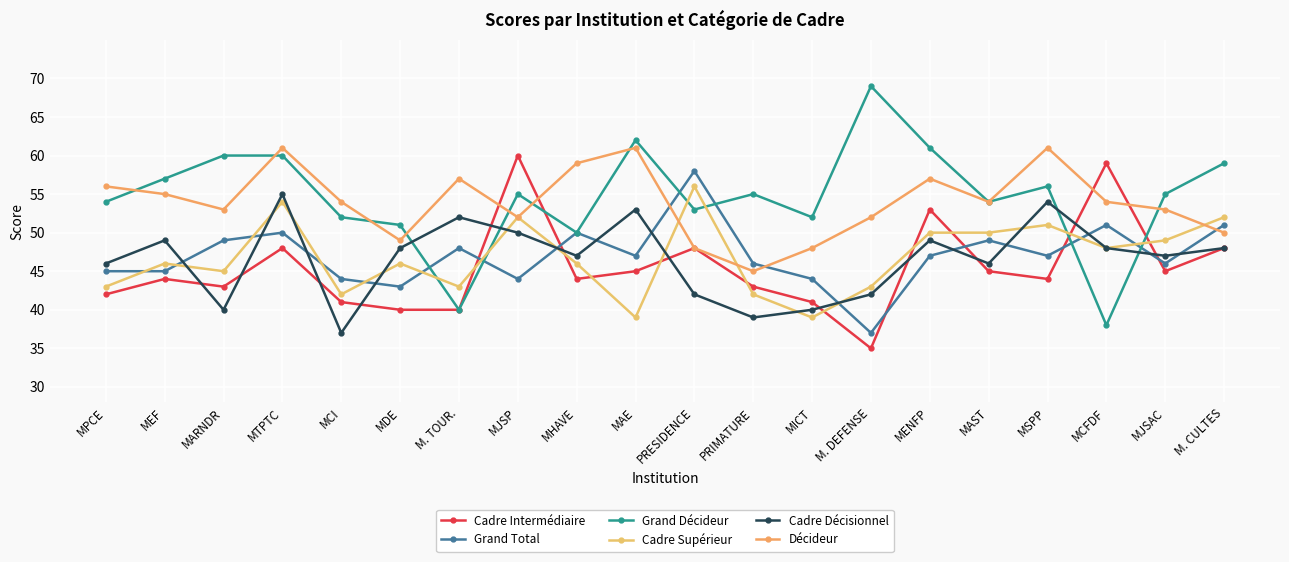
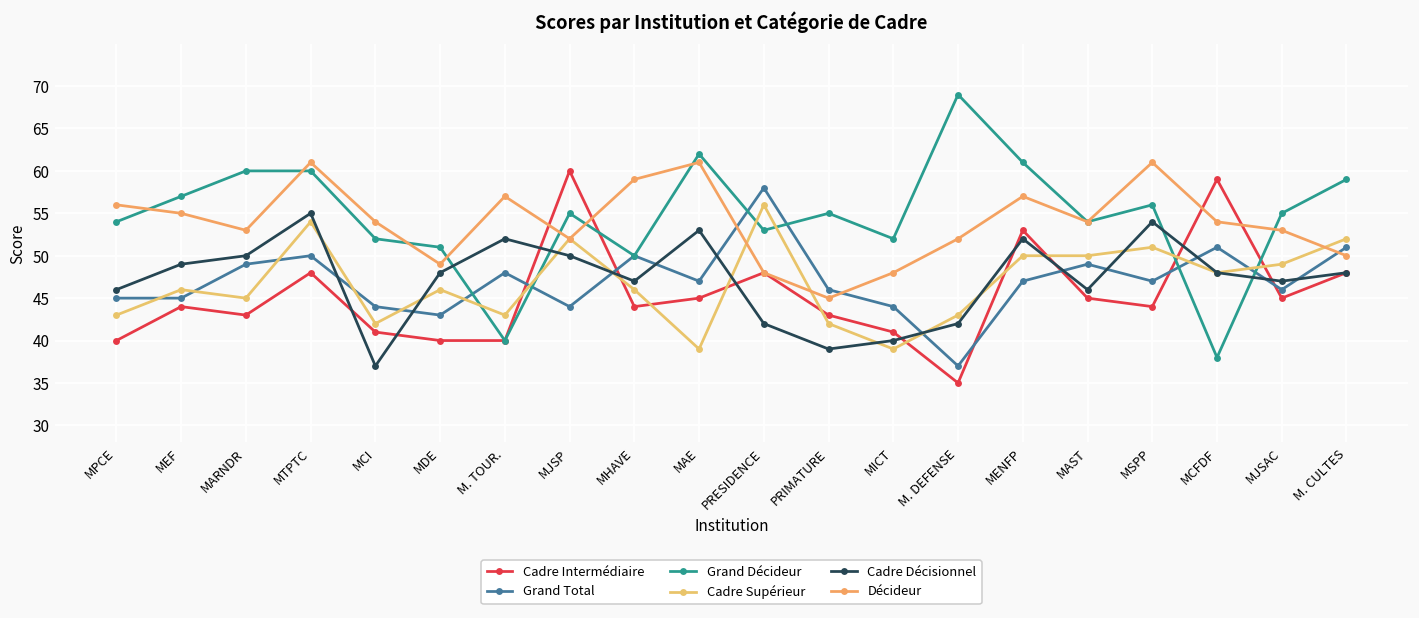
Cadre Intermédiaire, MPCE: 42 -> 40
Cadre Décisionnel, MARNDR: 40 -> 50
Cadre Décisionnel, MENFP: 49 -> 52
